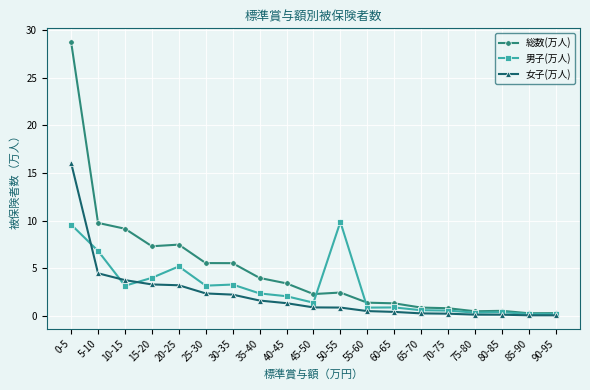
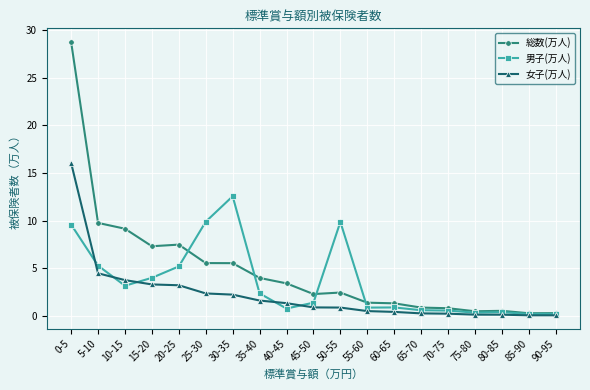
男子(万人), 5-10: 7 -> 5
男子(万人), 25-30: 3 -> 10
男子(万人), 30-35: 3 -> 13
男子(万人), 40-45: 2 -> 1
